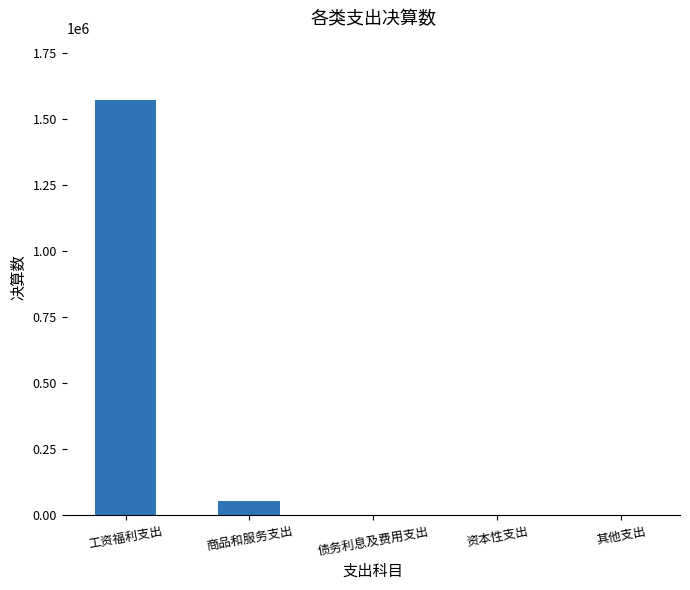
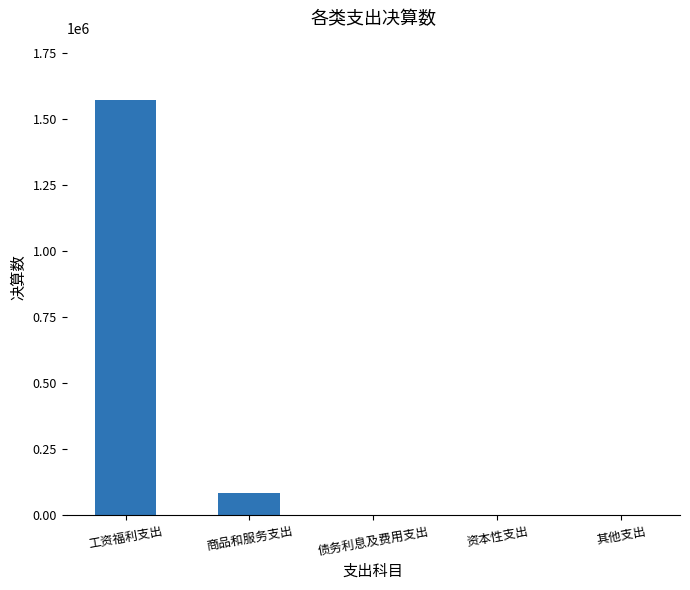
商品和服务支出: 50000 -> 90000
